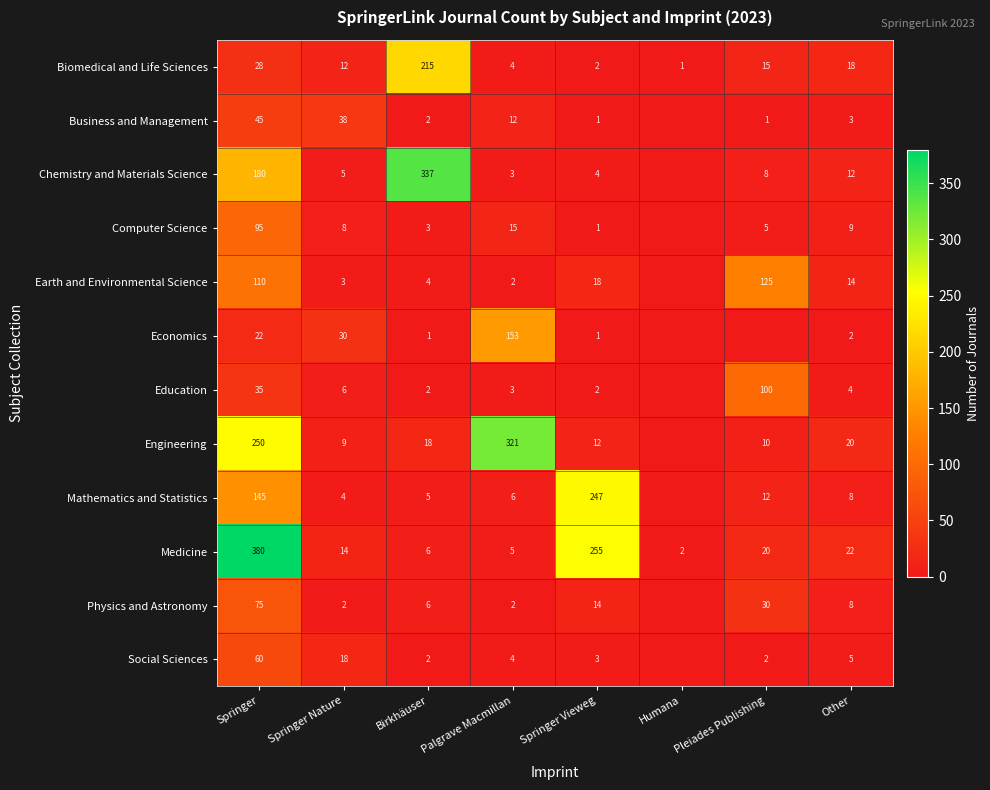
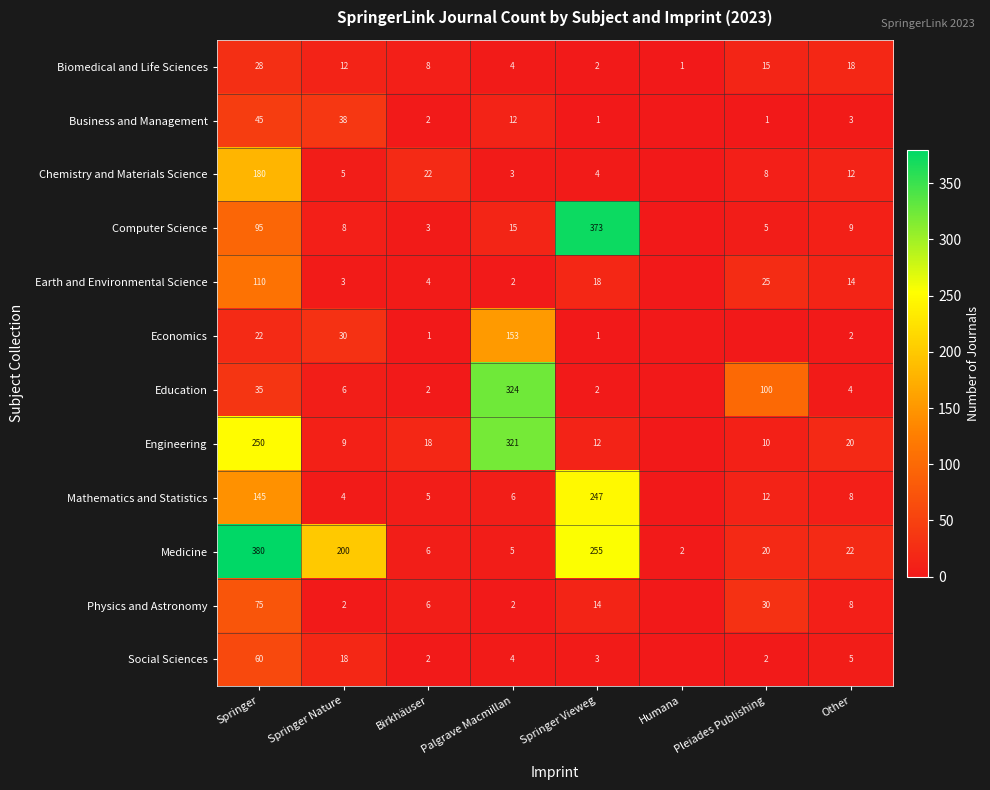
Biomedical and Life Sciences, Birkhäuser: 215 -> 8
Chemistry and Materials Science, Birkhäuser: 337 -> 22
Computer Science, Springer Vieweg: 1 -> 373
Earth and Environmental Science, Pleiades Publishing: 125 -> 25
Education, Palgrave Macmillan: 3 -> 324
Medicine, Springer Nature: 14 -> 200
